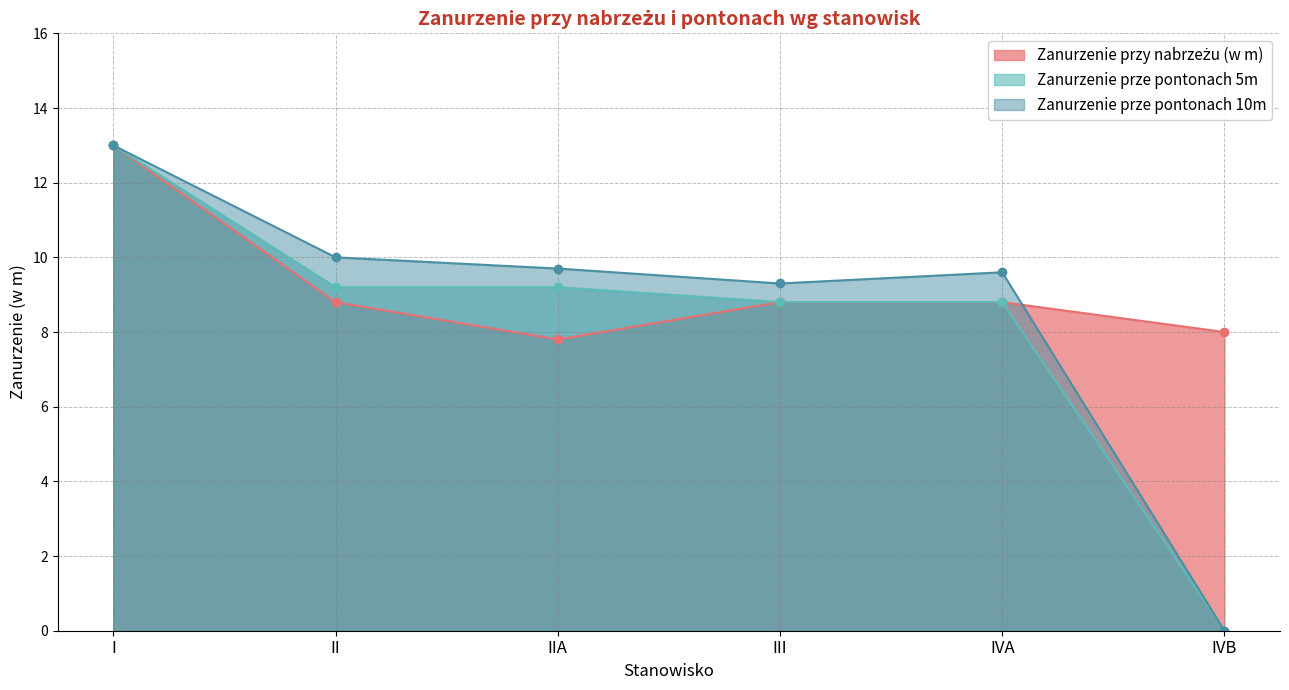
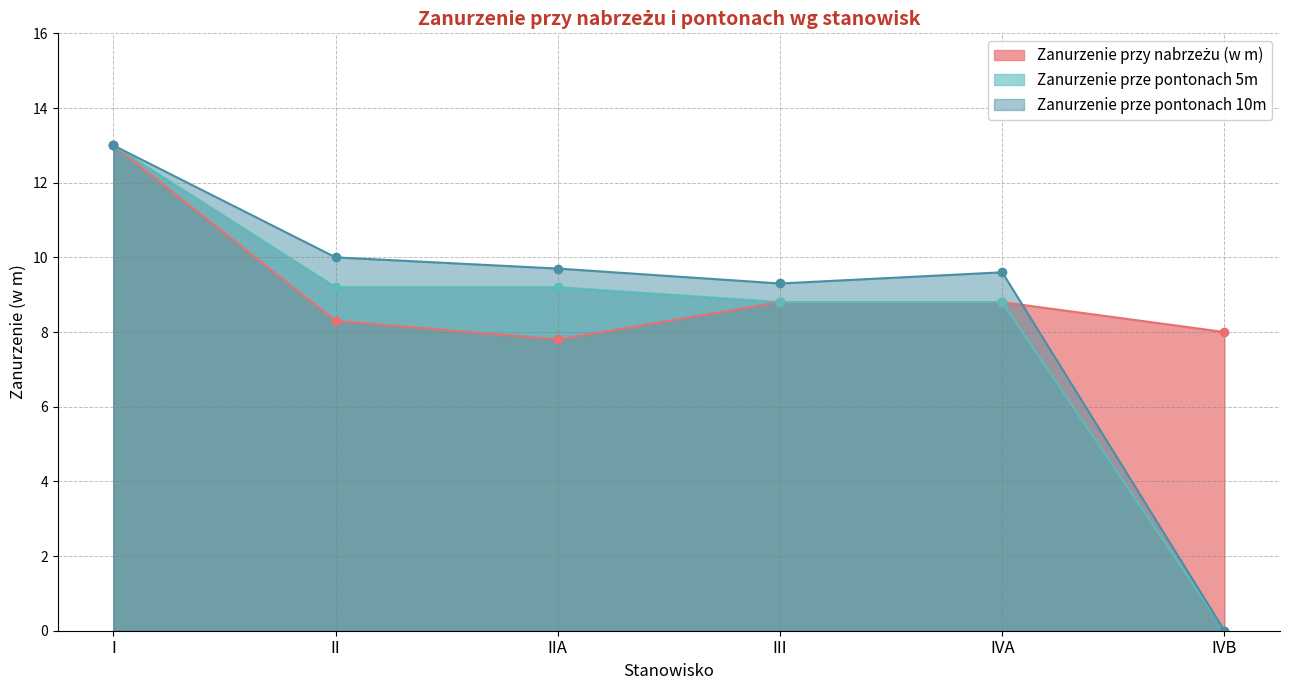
Zanurzenie przy nabrzeżu (w m), II: 8.8 -> 8.3
